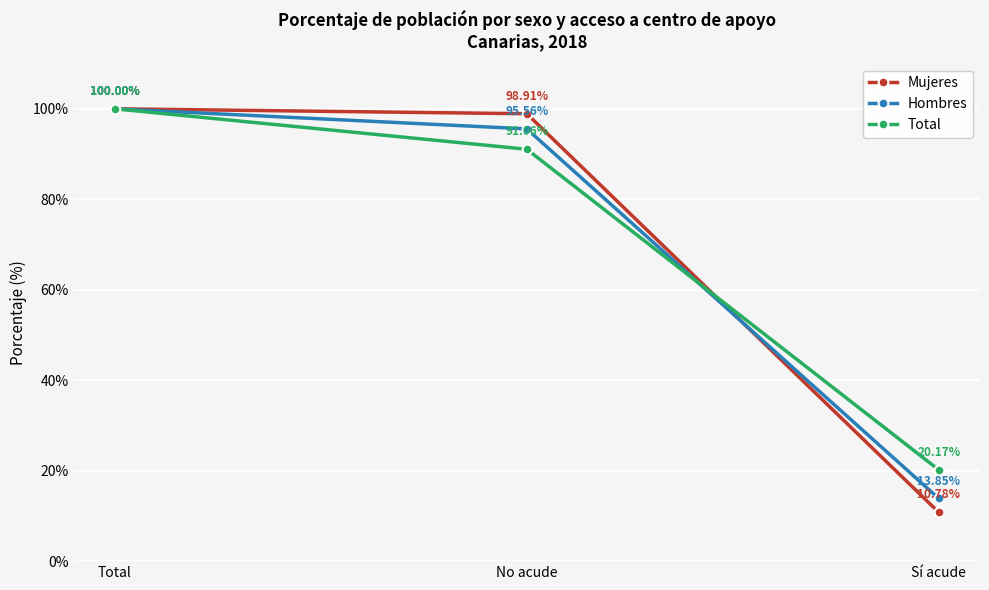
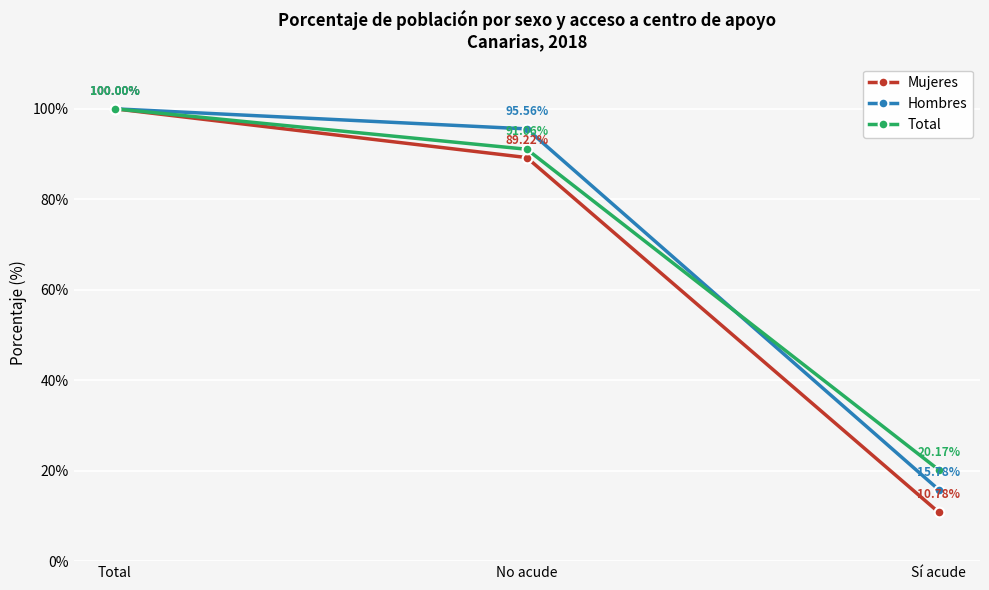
Mujeres, No acude: 98.91% -> 89.22%
Hombres, Sí acude: 13.85% -> 15.78%
